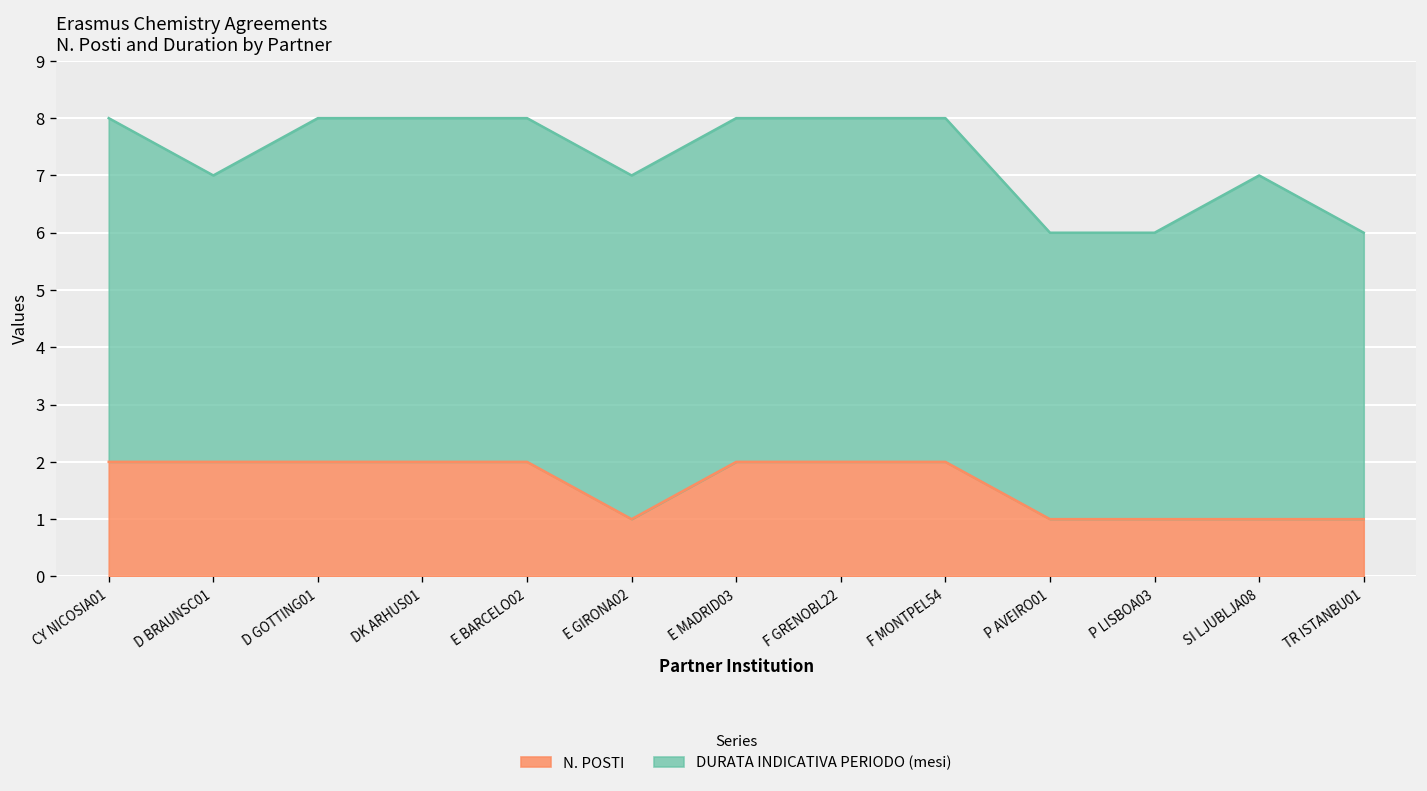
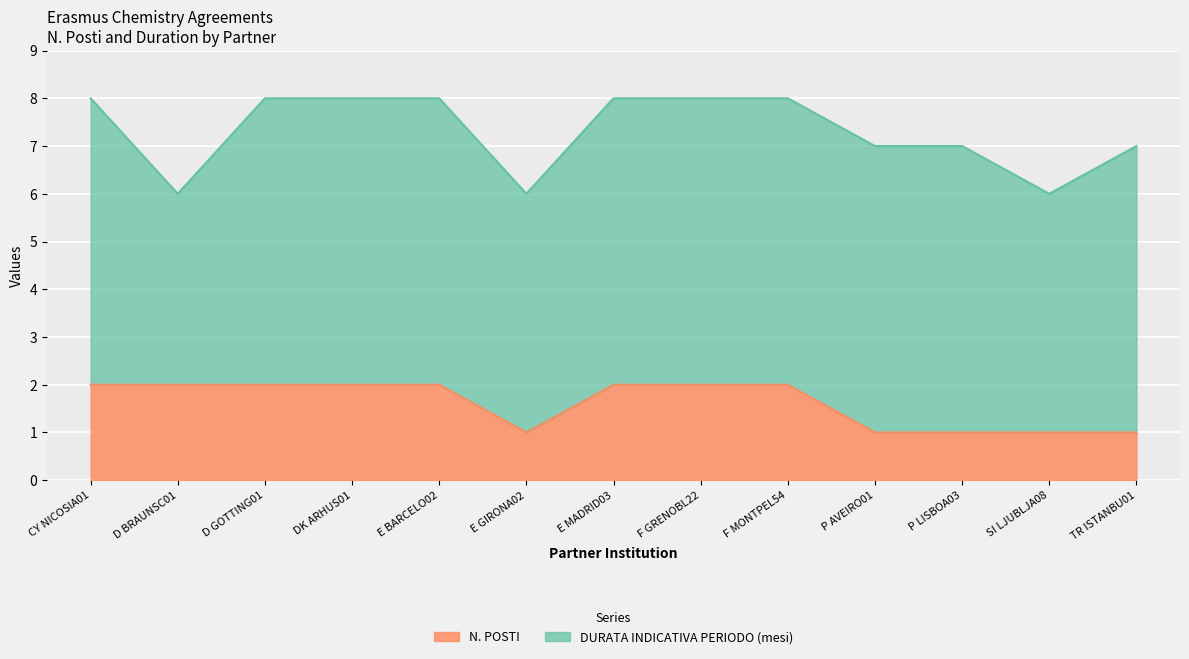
DURATA INDICATIVA PERIODO (mesi), D BRAUNSC01: 5 -> 4
DURATA INDICATIVA PERIODO (mesi), E GIRONA02: 6 -> 5
DURATA INDICATIVA PERIODO (mesi), P AVEIRO01: 5 -> 6
DURATA INDICATIVA PERIODO (mesi), P LISBOA03: 5 -> 6
DURATA INDICATIVA PERIODO (mesi), SI LJUBLJA08: 6 -> 5
DURATA INDICATIVA PERIODO (mesi), TR ISTANBU01: 5 -> 6
